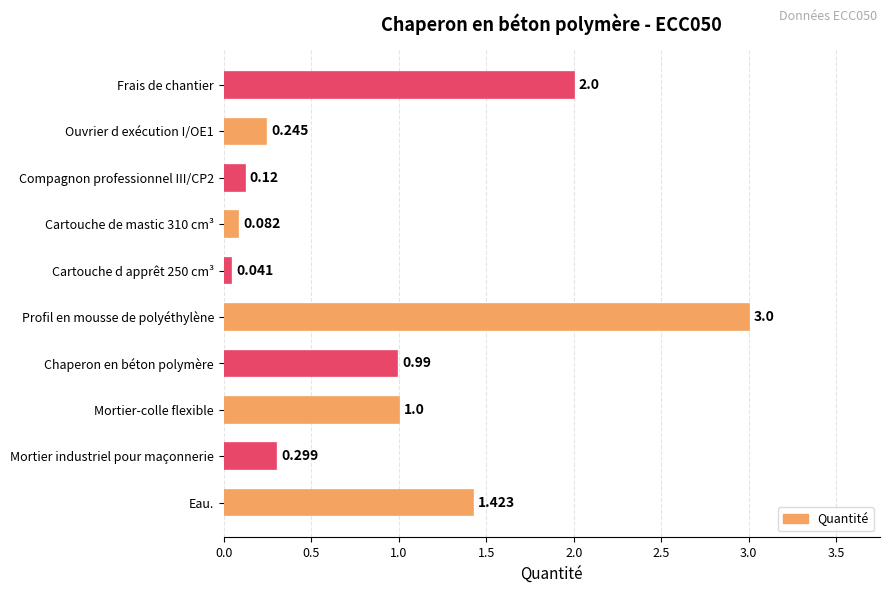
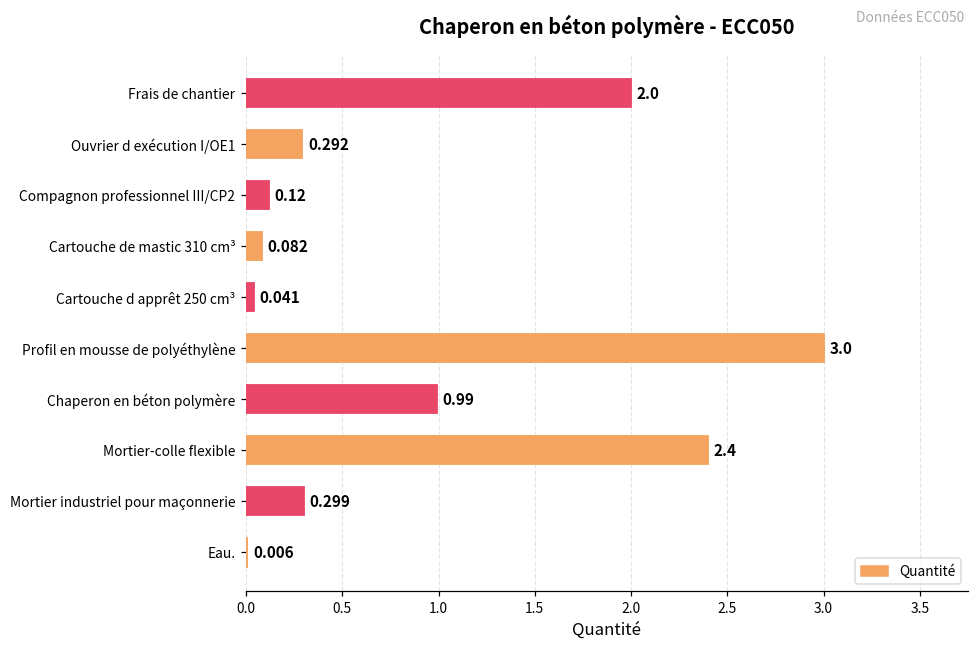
Ouvrier d exécution I/OE1: 0.245 -> 0.292
Mortier-colle flexible: 1.0 -> 2.4
Eau.: 1.423 -> 0.006
